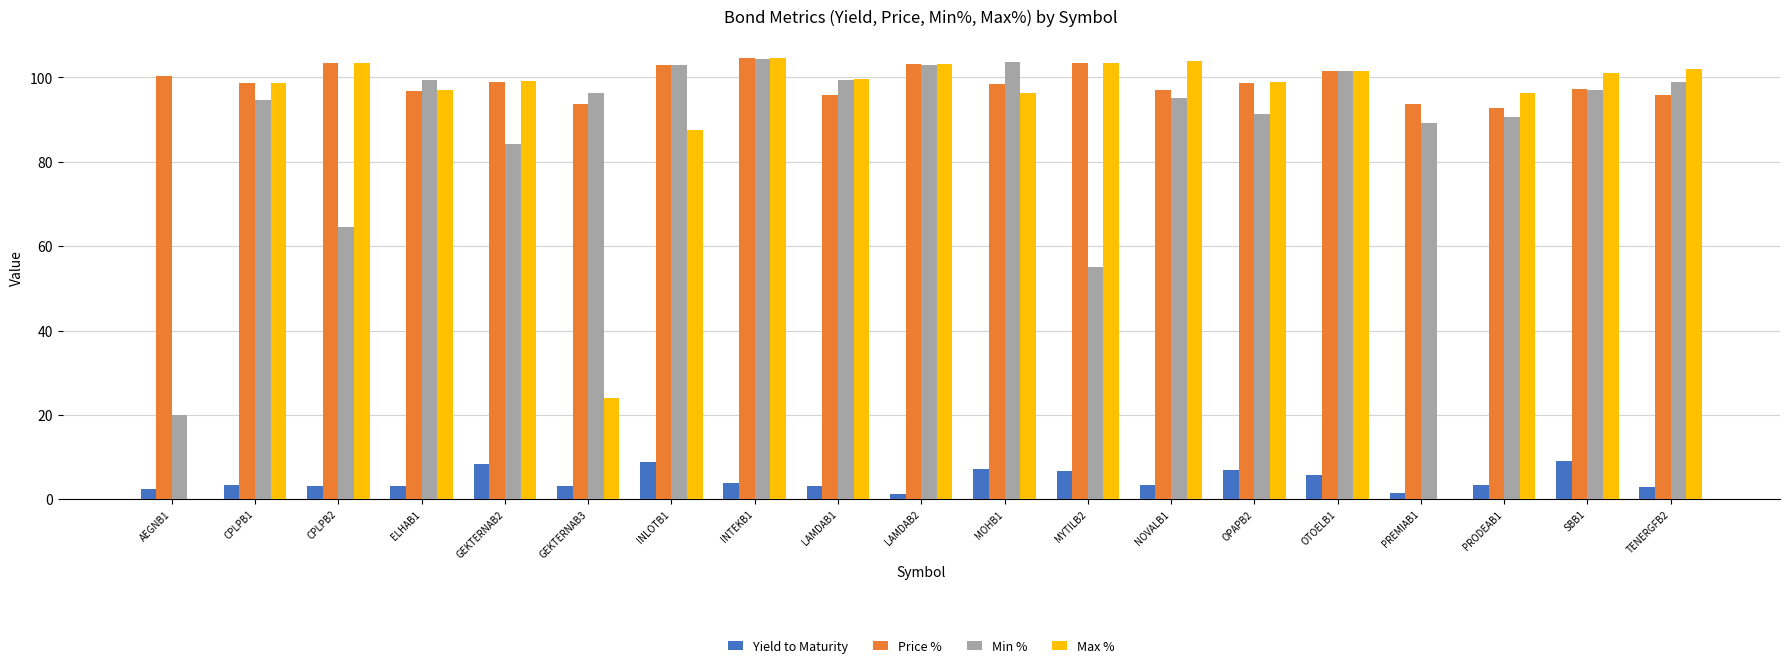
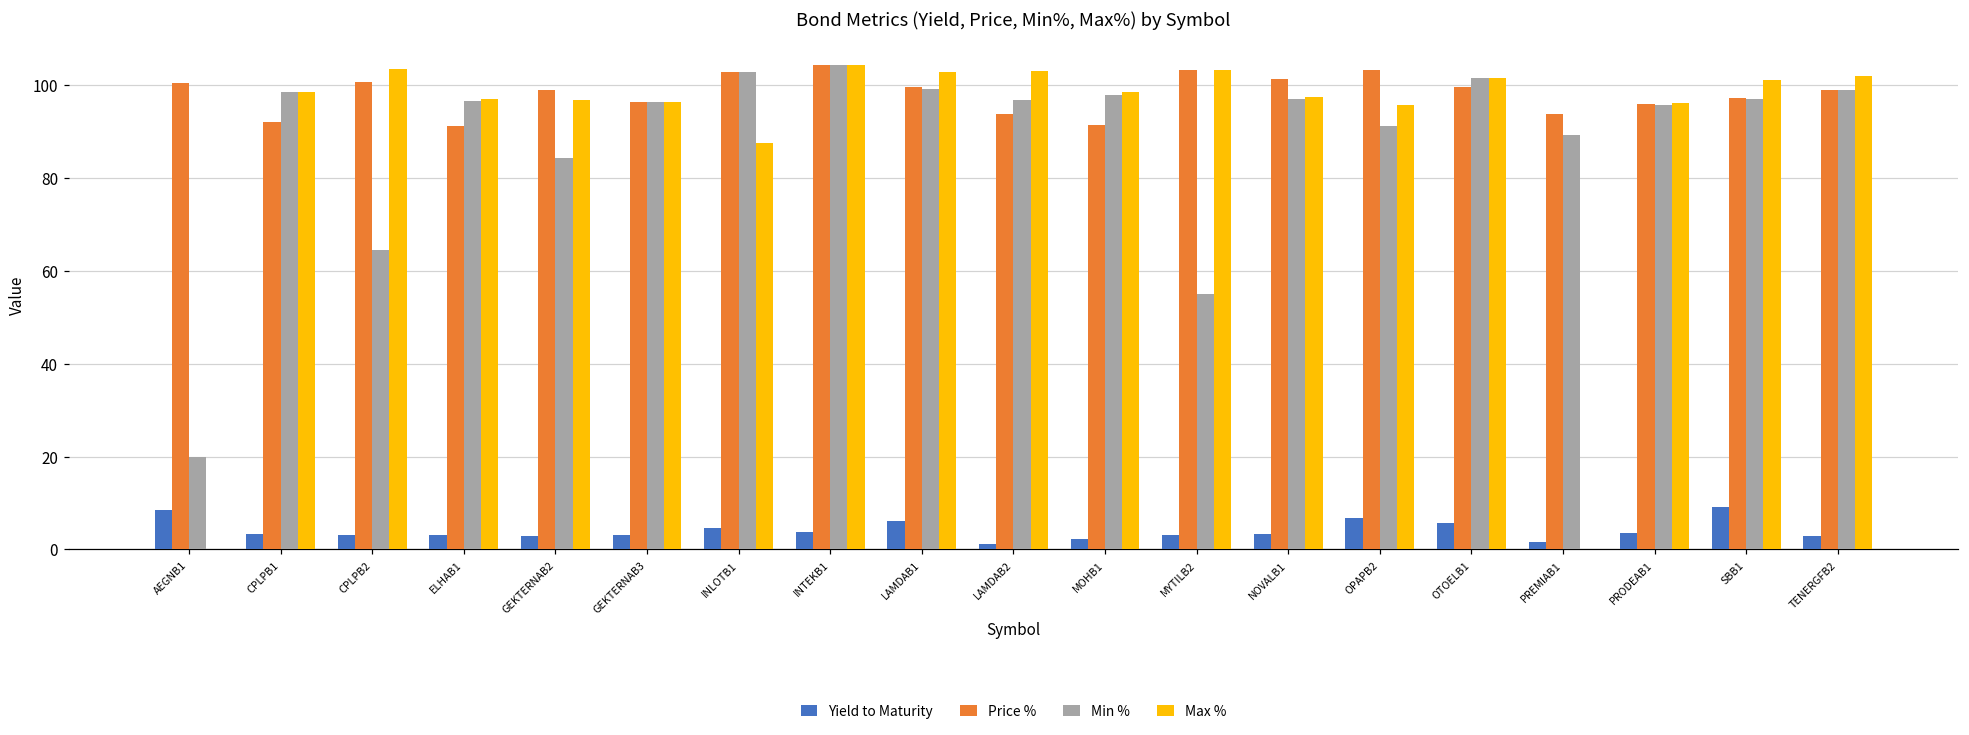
Yield to Maturity, AEGNB1: 2 -> 9
Price %, CPLPB1: 99 -> 92
Min %, CPLPB1: 95 -> 99
Price %, CPLPB2: 104 -> 101
Price %, ELHAB1: 97 -> 91
Min %, ELHAB1: 99 -> 97
Yield to Maturity, GEKTERNAB2: 8 -> 3
Max %, GEKTERNAB2: 99 -> 97
Price %, GEKTERNAB3: 94 -> 96
Max %, GEKTERNAB3: 24 -> 96
Yield to Maturity, INLOTB1: 9 -> 5
Yield to Maturity, LAMDAB1: 3 -> 6
Price %, LAMDAB1: 96 -> 100
Max %, LAMDAB1: 100 -> 103
Price %, LAMDAB2: 103 -> 94
Min %, LAMDAB2: 103 -> 97
Yield to Maturity, MOHB1: 7 -> 2
Price %, MOHB1: 98 -> 91
Min %, MOHB1: 104 -> 98
Max %, MOHB1: 96 -> 99
Yield to Maturity, MYTILB2: 7 -> 3
Price %, NOVALB1: 97 -> 101
Min %, NOVALB1: 95 -> 97
Max %, NOVALB1: 104 -> 98
Price %, OPAPB2: 99 -> 103
Max %, OPAPB2: 99 -> 96
Price %, OTOELB1: 102 -> 100
Price %, PRODEAB1: 93 -> 96
Min %, PRODEAB1: 91 -> 96
Price %, TENERGFB2: 96 -> 99
